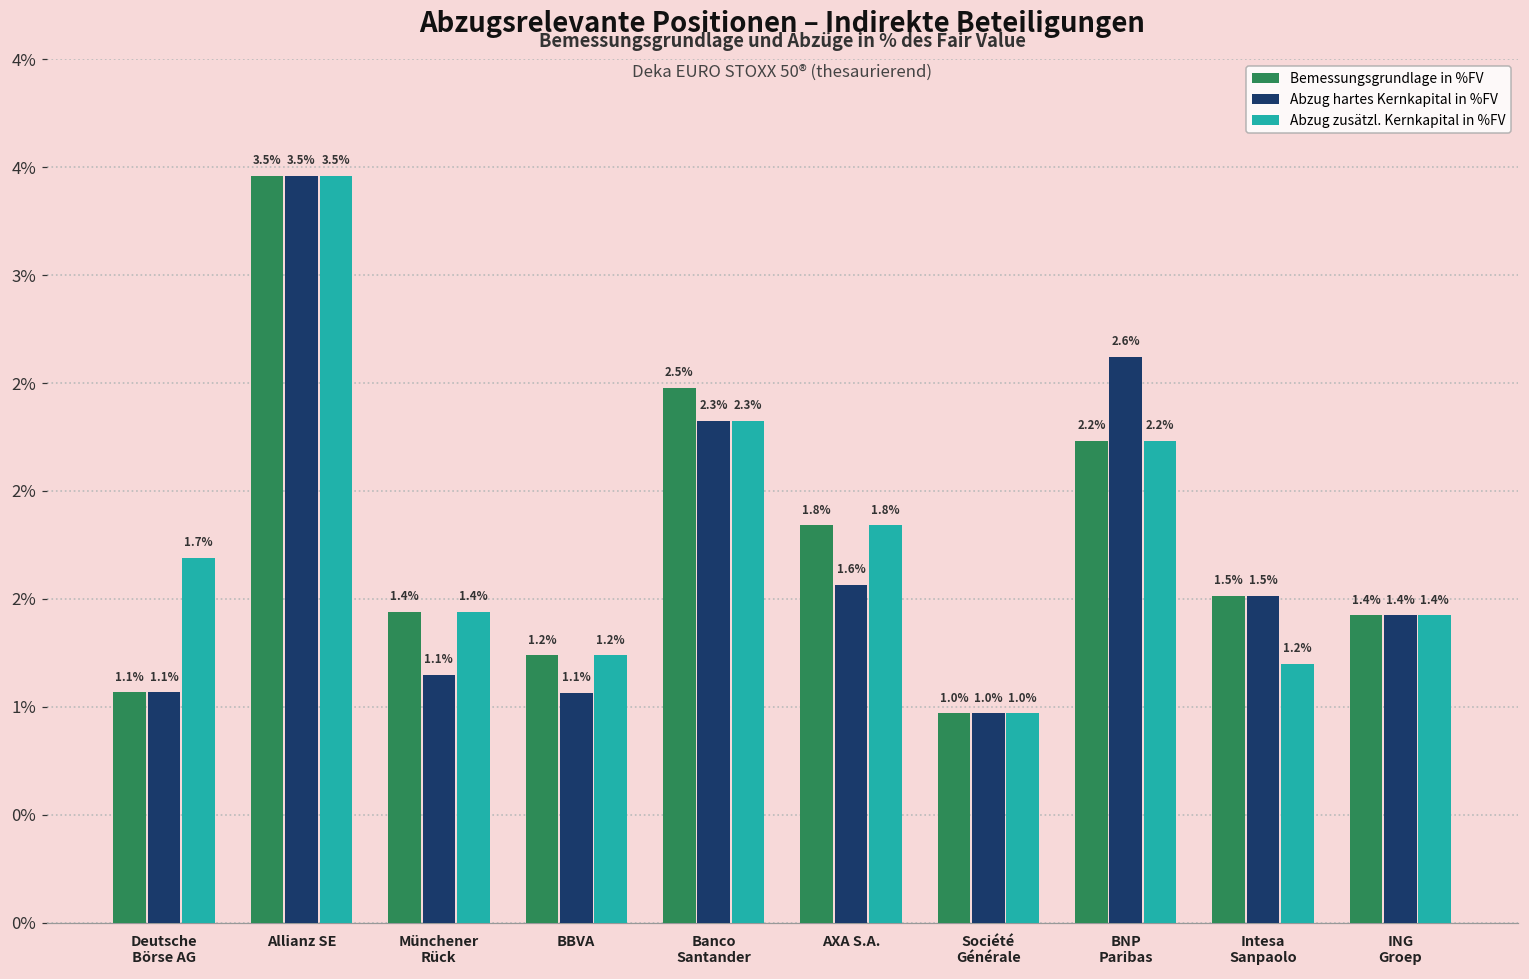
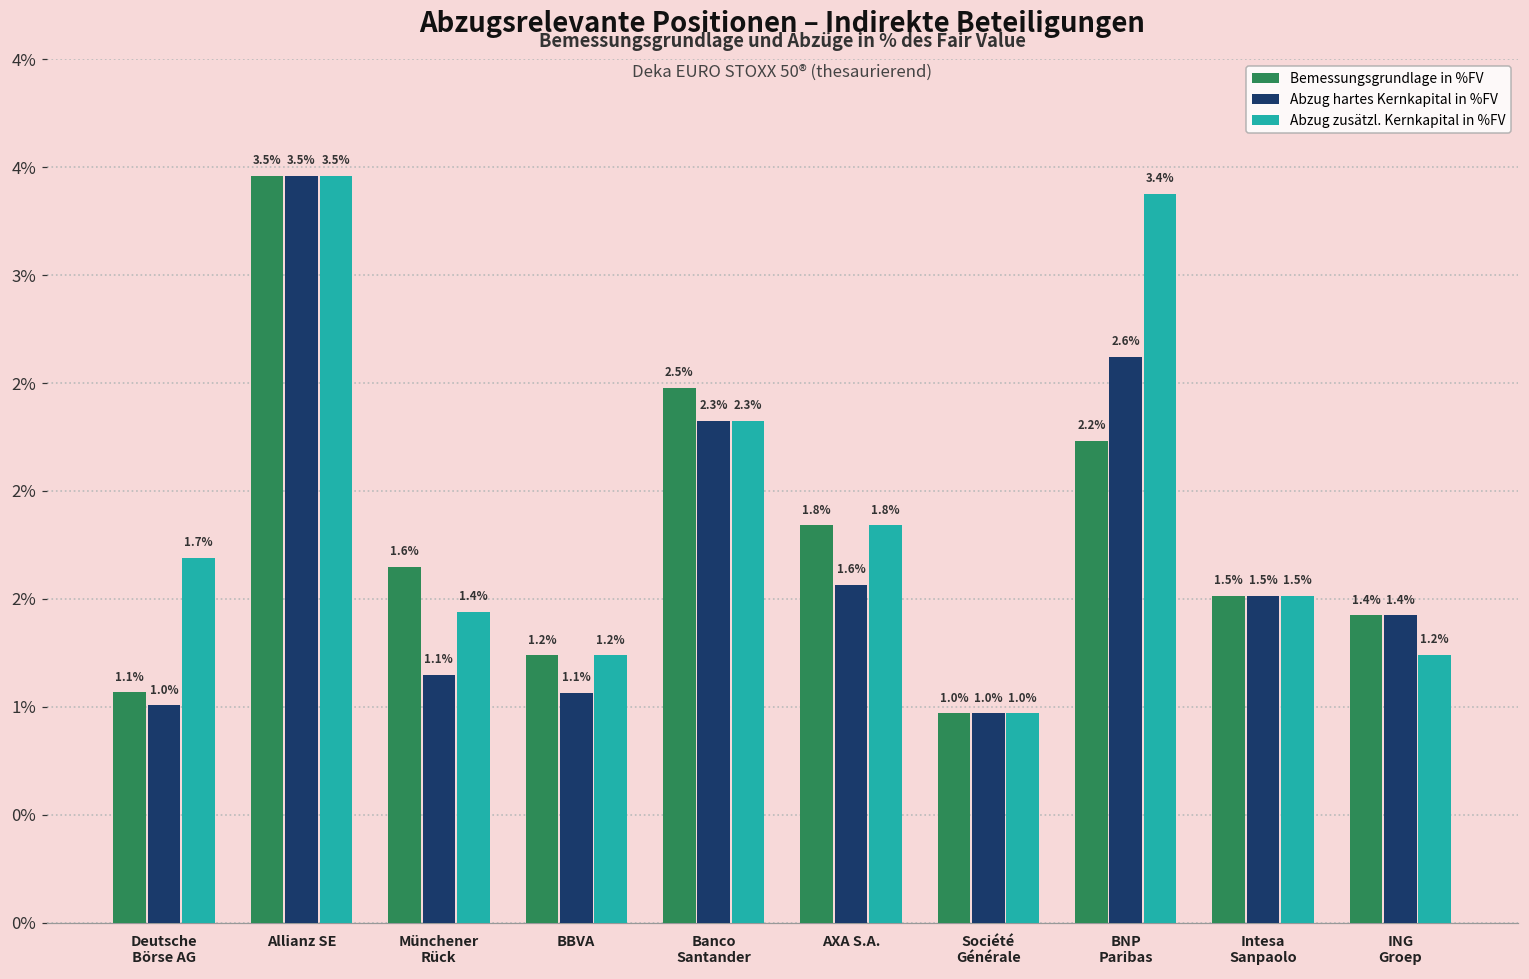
Abzug hartes Kernkapital in %FV, Deutsche Börse AG: 1.1% -> 1.0%
Bemessungsgrundlage in %FV, Münchener Rück: 1.4% -> 1.6%
Abzug zusätzl. Kernkapital in %FV, BNP Paribas: 2.2% -> 3.4%
Abzug zusätzl. Kernkapital in %FV, Intesa Sanpaolo: 1.2% -> 1.5%
Abzug zusätzl. Kernkapital in %FV, ING Groep: 1.4% -> 1.2%
